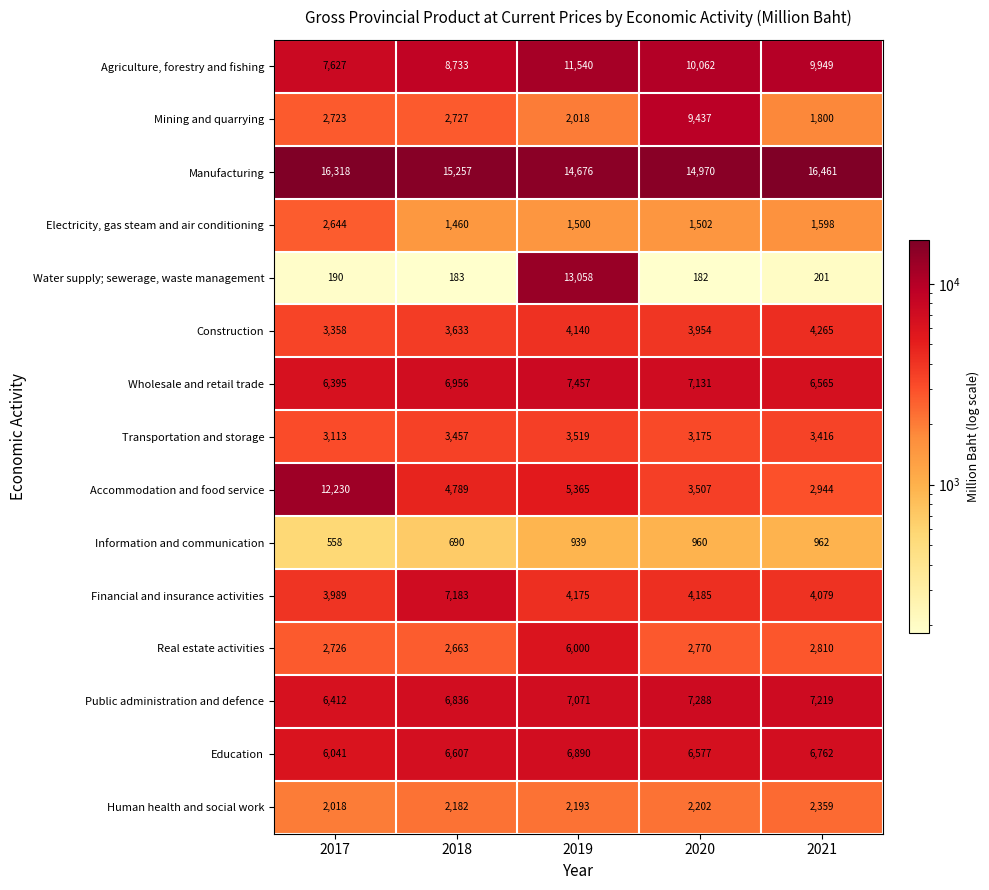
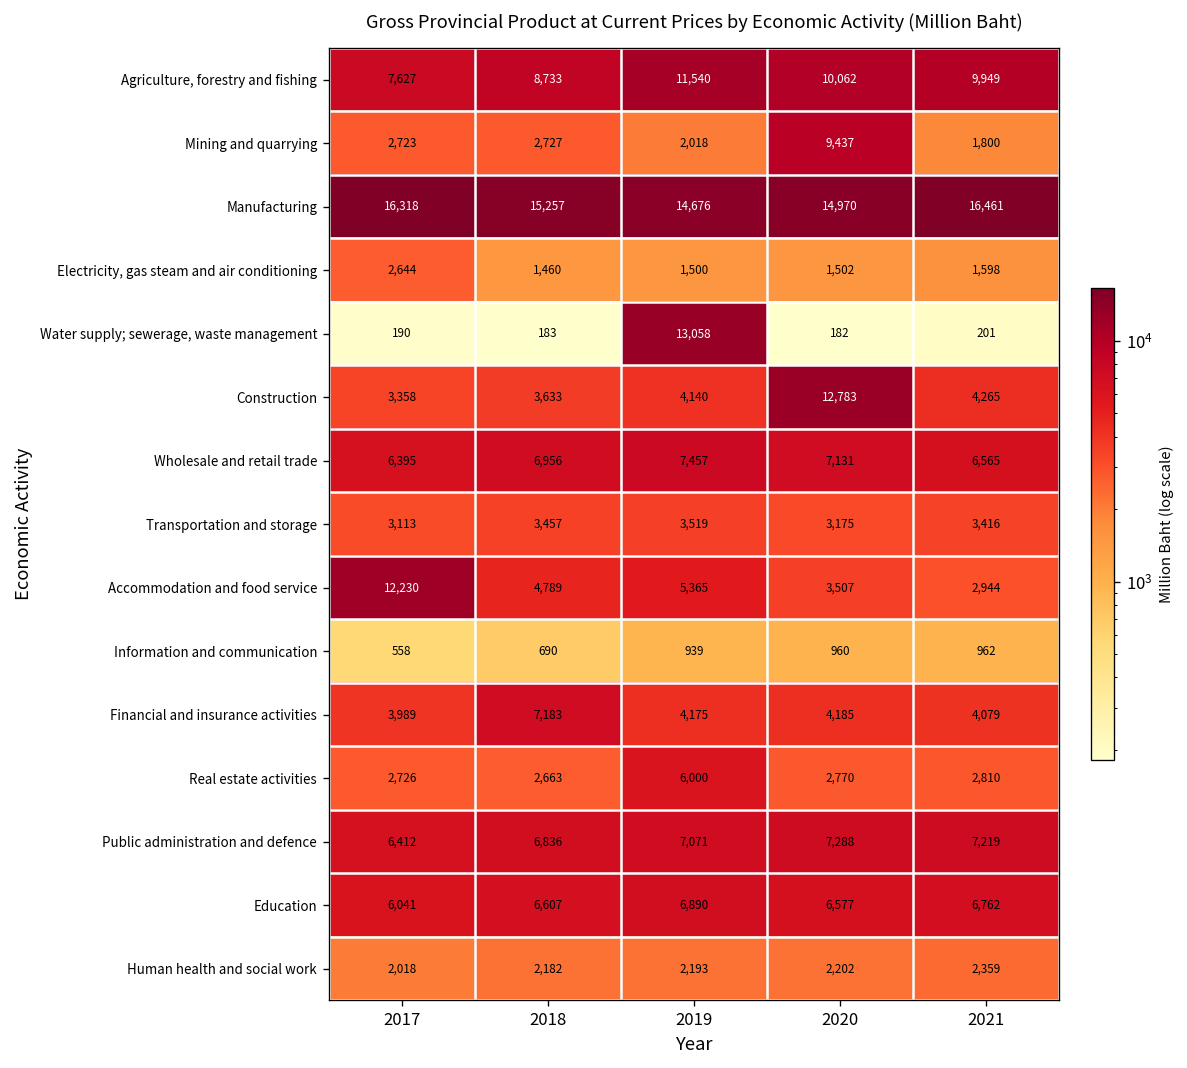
Construction, 2020: 3,954 -> 12,783
